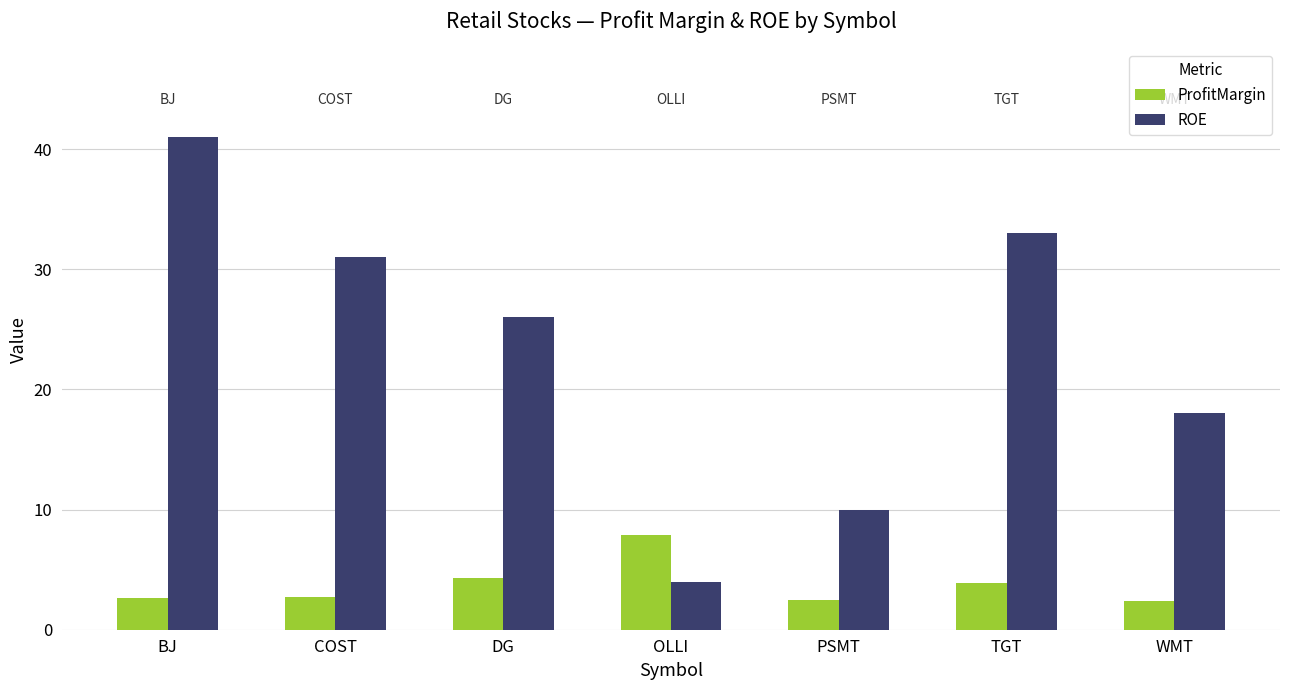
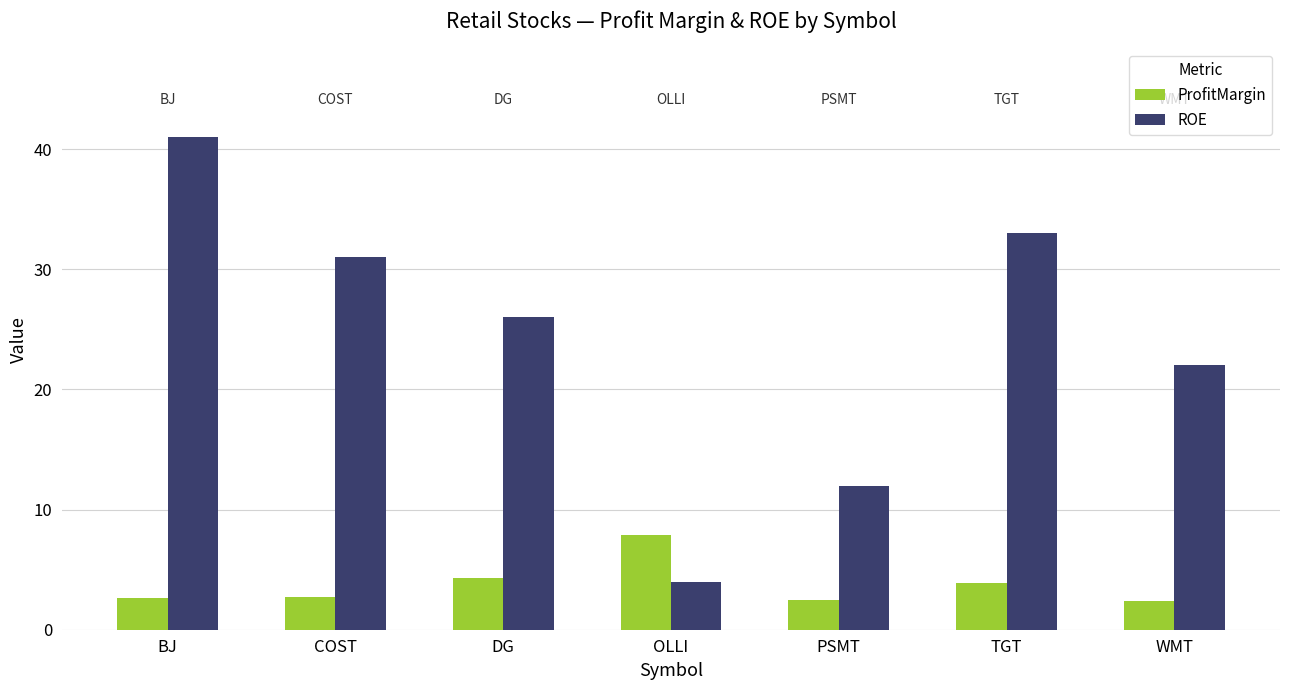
ROE, PSMT: 10 -> 12
ROE, WMT: 18 -> 22
